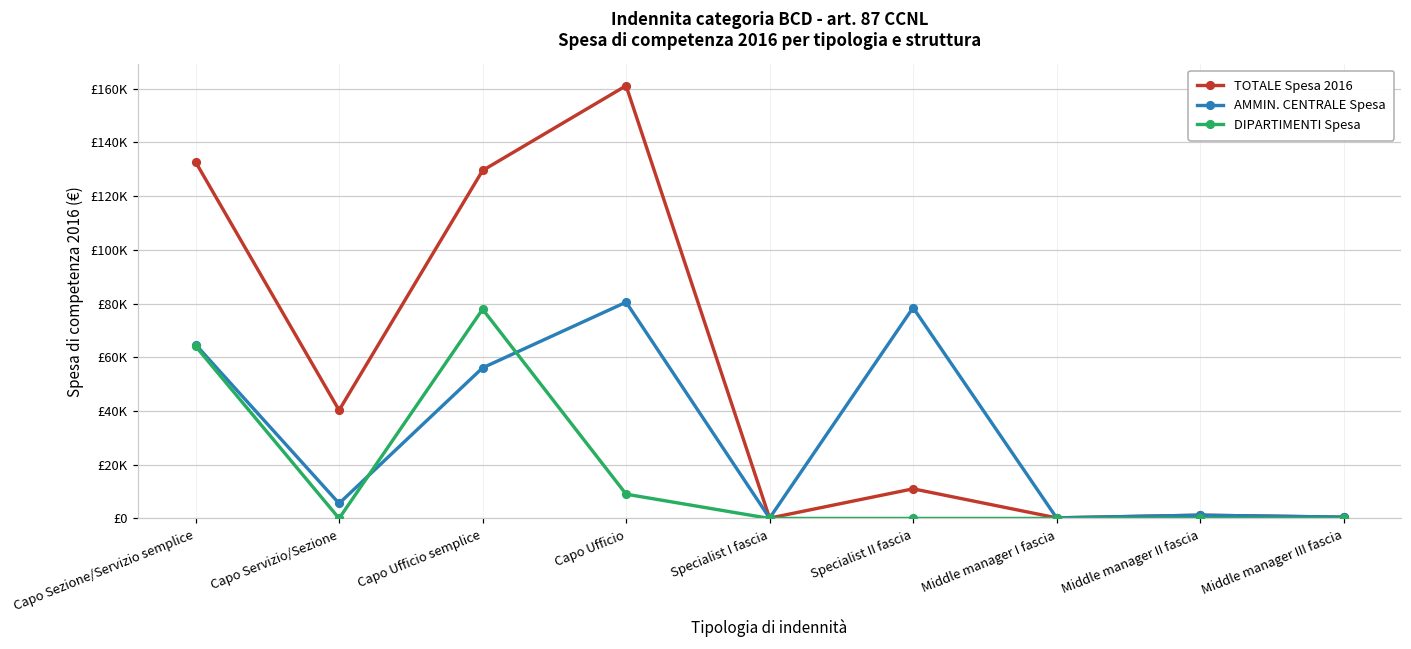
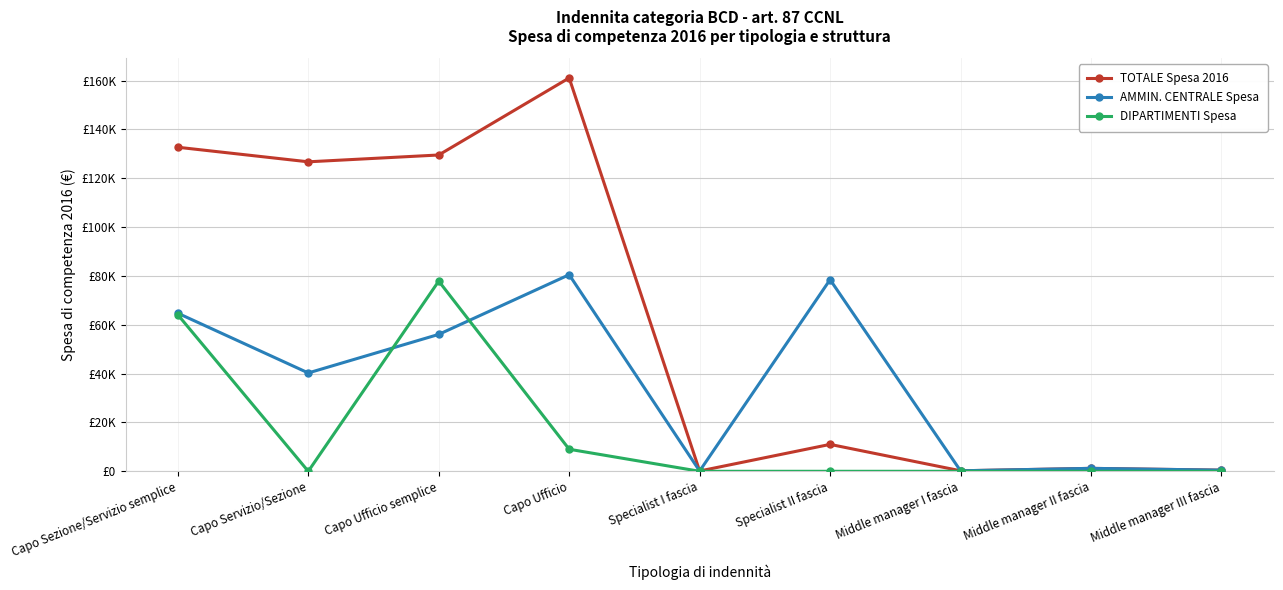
TOTALE Spesa 2016, Capo Servizio/Sezione: £40000 -> £127000
AMMIN. CENTRALE Spesa, Capo Servizio/Sezione: £6000 -> £40000
